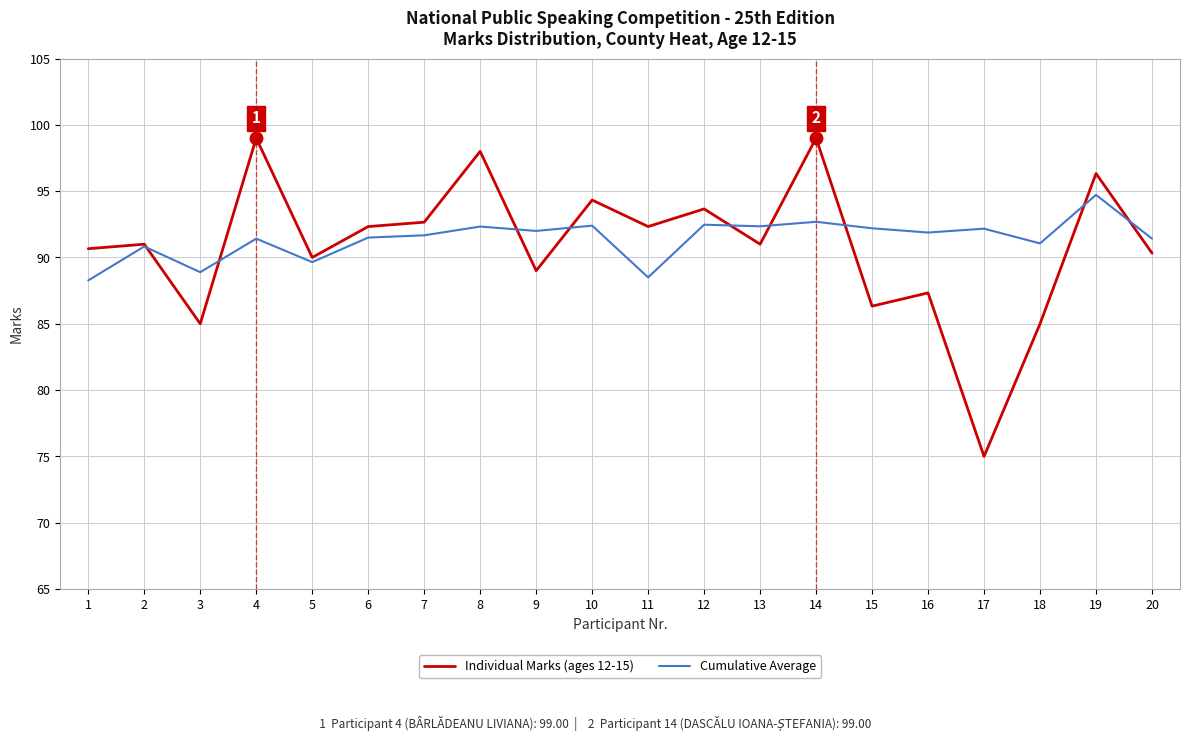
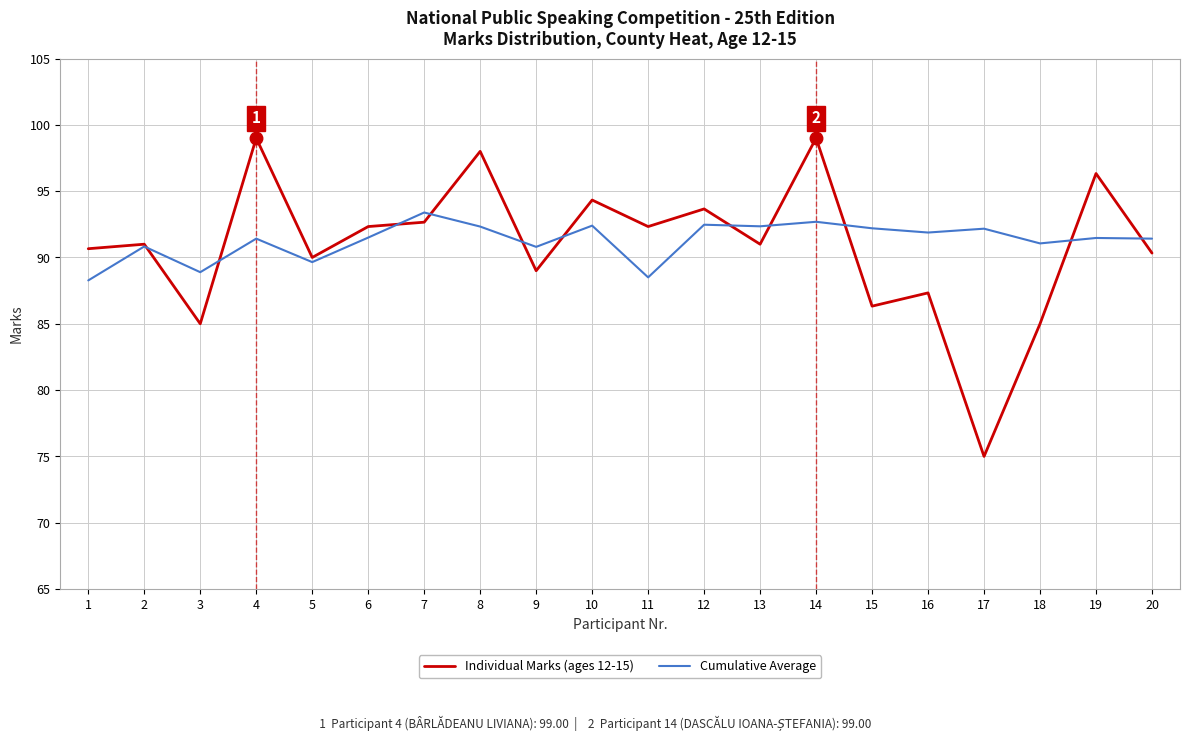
Cumulative Average, 7: 91.7 -> 93.4
Cumulative Average, 9: 92.0 -> 90.8
Cumulative Average, 19: 94.7 -> 91.5
